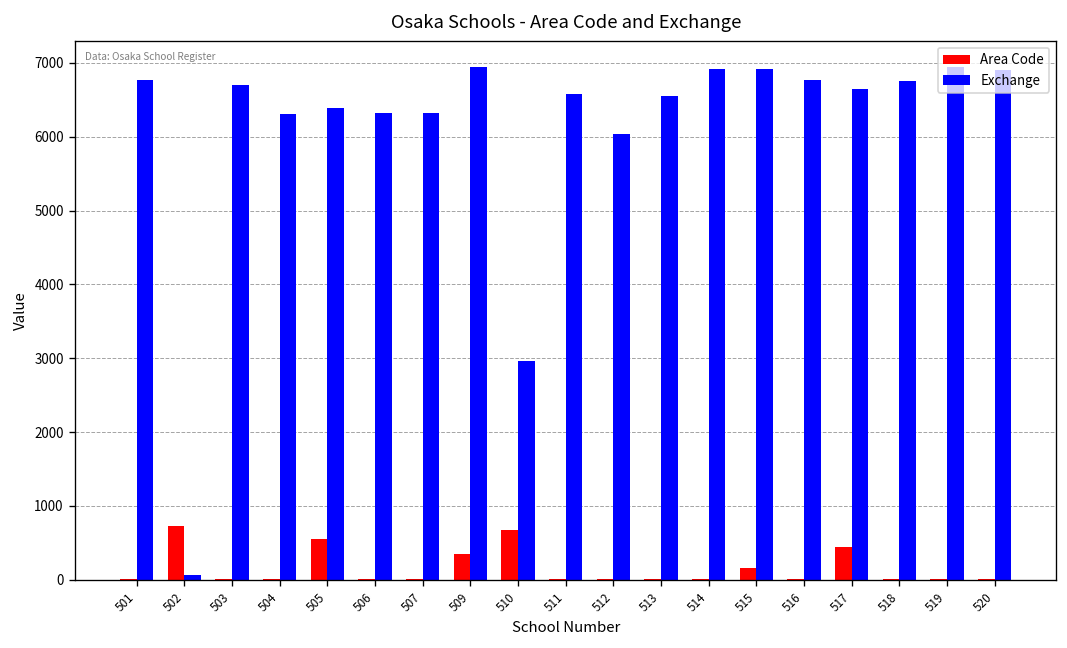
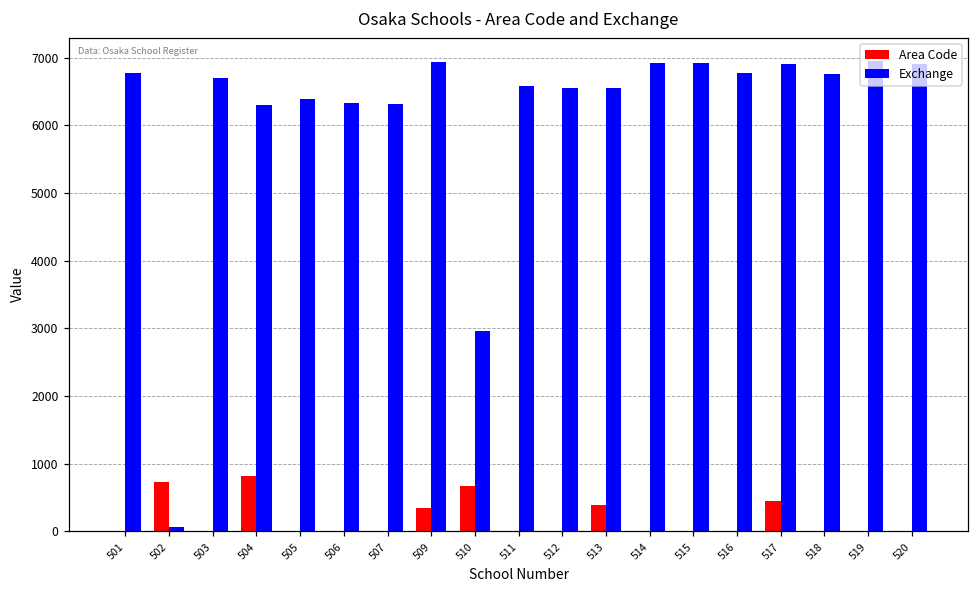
Area Code, 504: 0 -> 800
Area Code, 505: 600 -> 0
Exchange, 512: 6000 -> 6600
Area Code, 513: 0 -> 400
Area Code, 515: 200 -> 0
Exchange, 517: 6600 -> 6900
